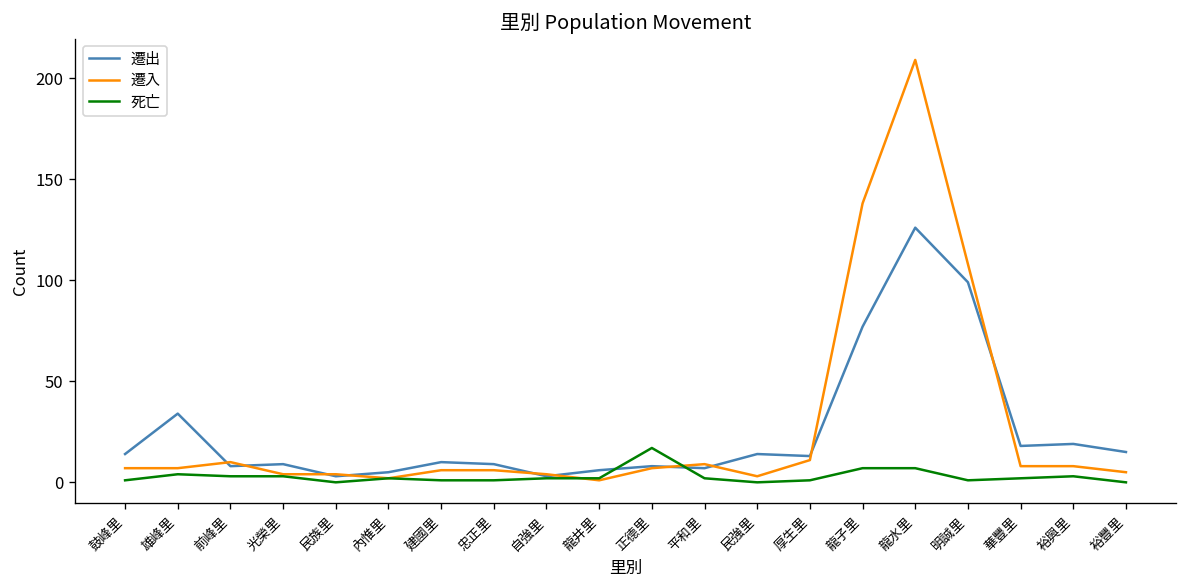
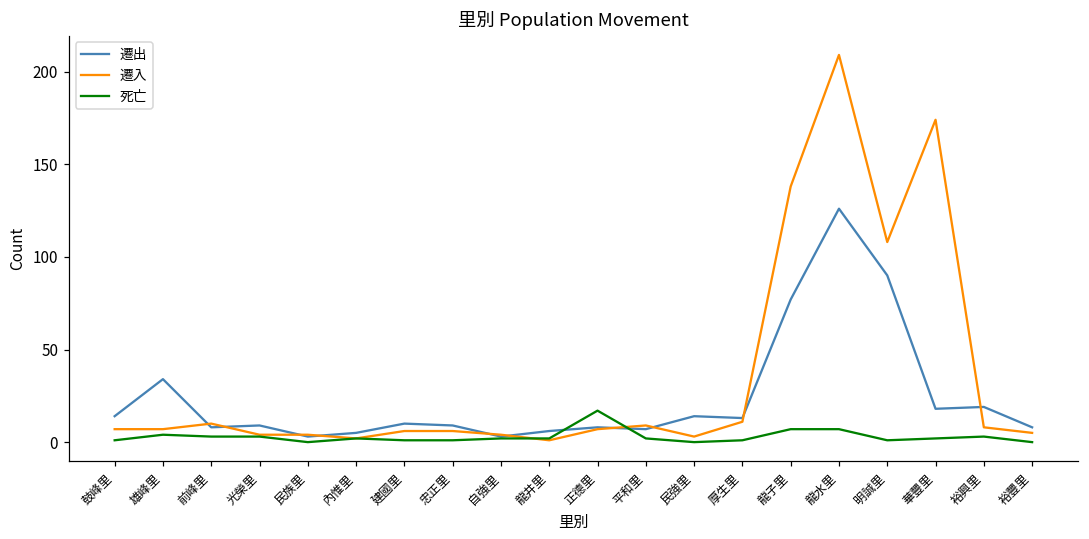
遷出, 明誠里: 99 -> 90
遷入, 華豐里: 8 -> 174
遷出, 裕豐里: 15 -> 8
